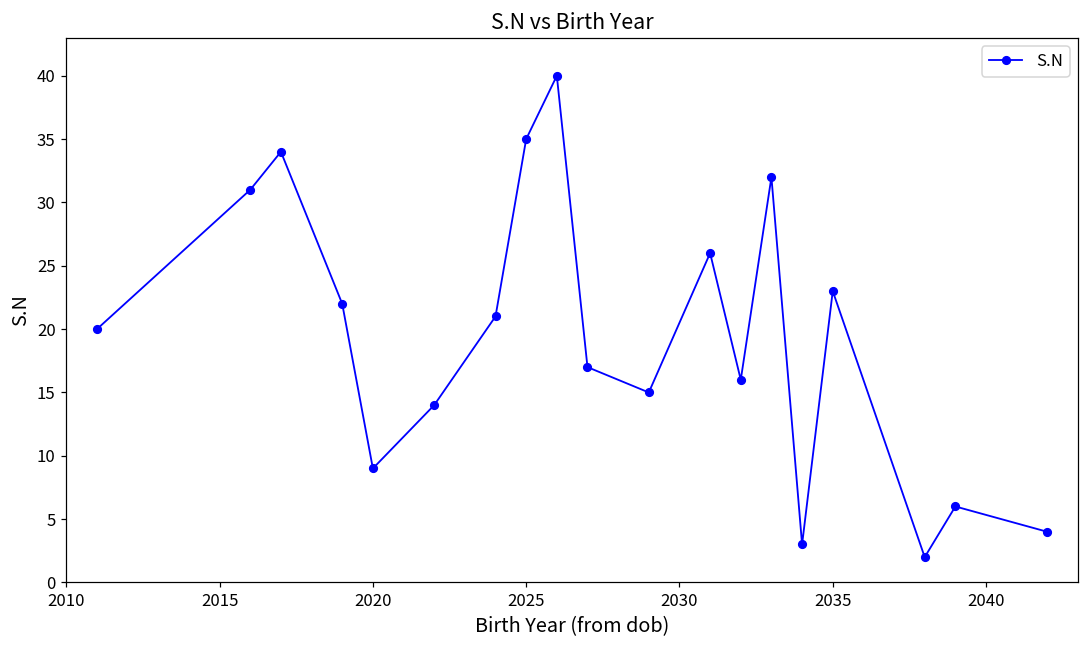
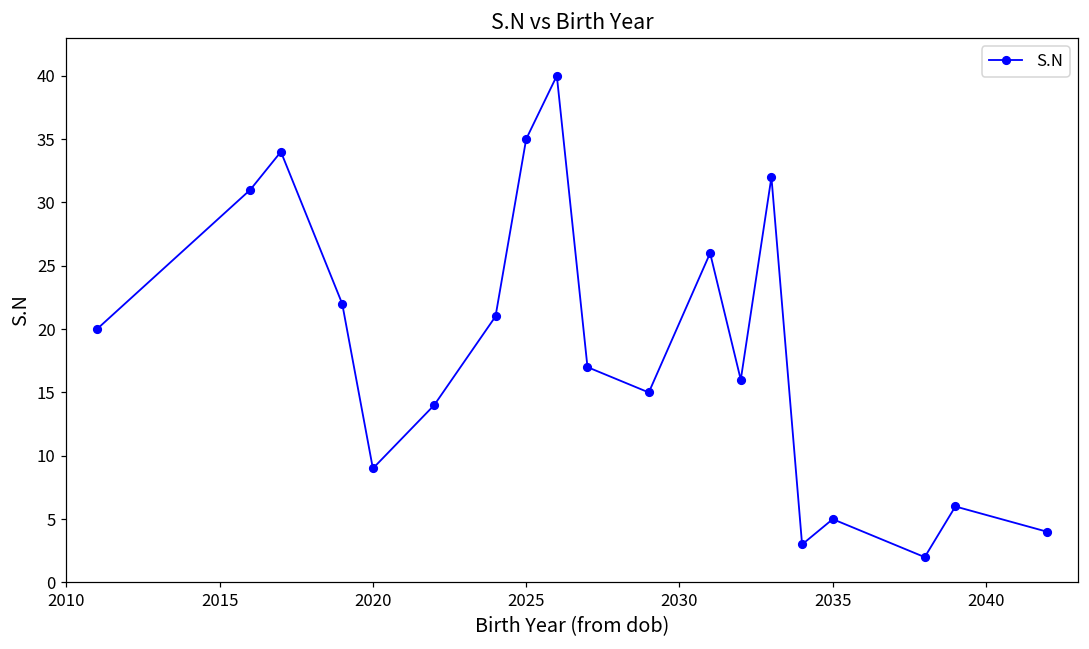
2035: 23 -> 5
